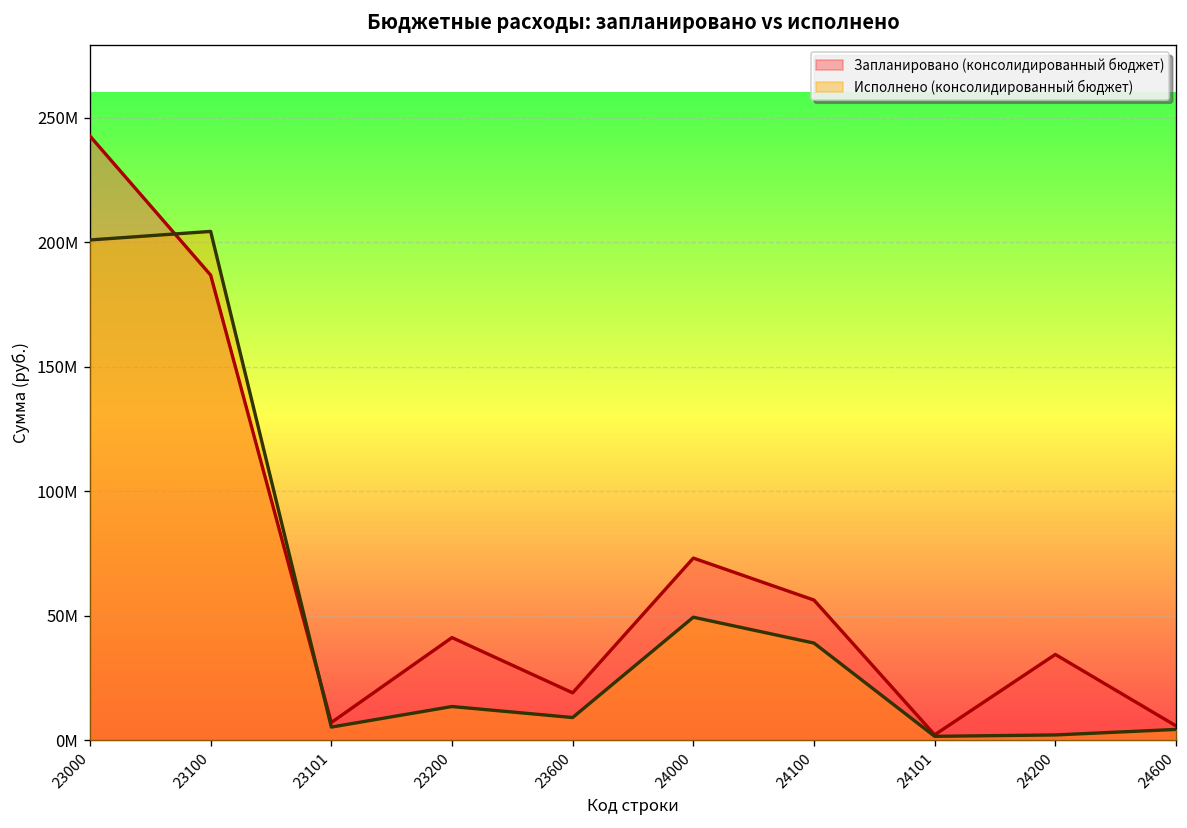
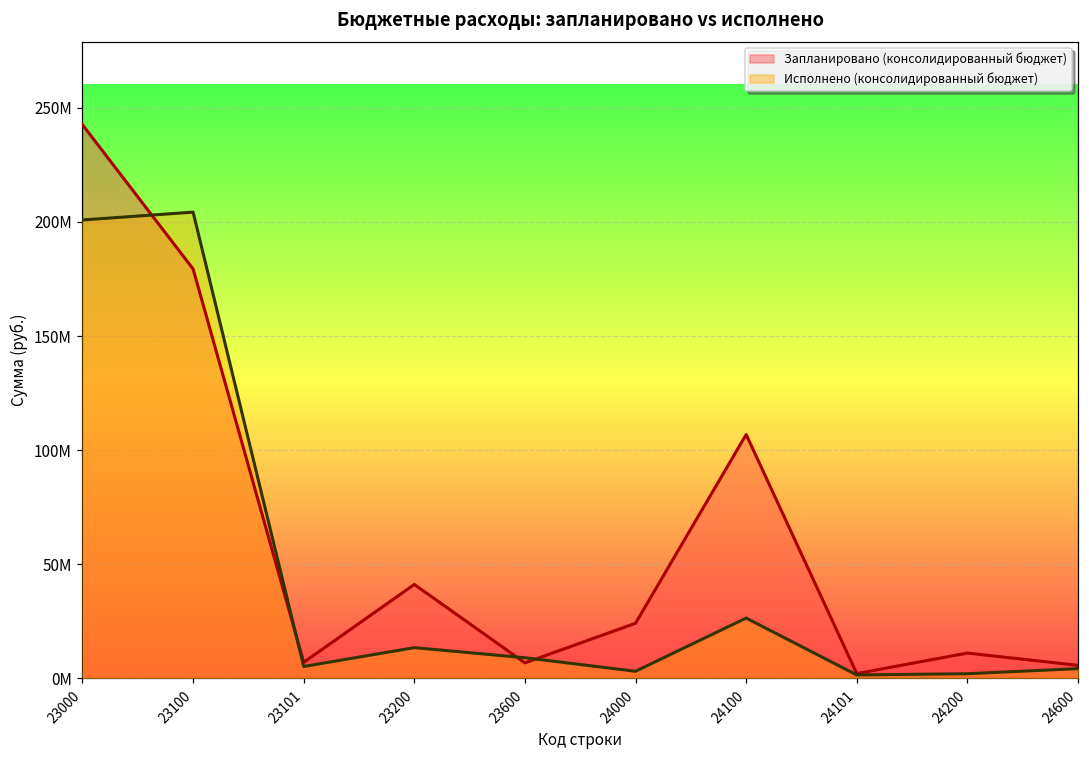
Запланировано (консолидированный бюджет), 23100: 187000000 -> 179000000
Запланировано (консолидированный бюджет), 23600: 19000000 -> 7000000
Запланировано (консолидированный бюджет), 24000: 73000000 -> 24000000
Исполнено (консолидированный бюджет), 24000: 49000000 -> 3000000
Запланировано (консолидированный бюджет), 24100: 56000000 -> 107000000
Исполнено (консолидированный бюджет), 24100: 39000000 -> 26000000
Запланировано (консолидированный бюджет), 24200: 34000000 -> 11000000
